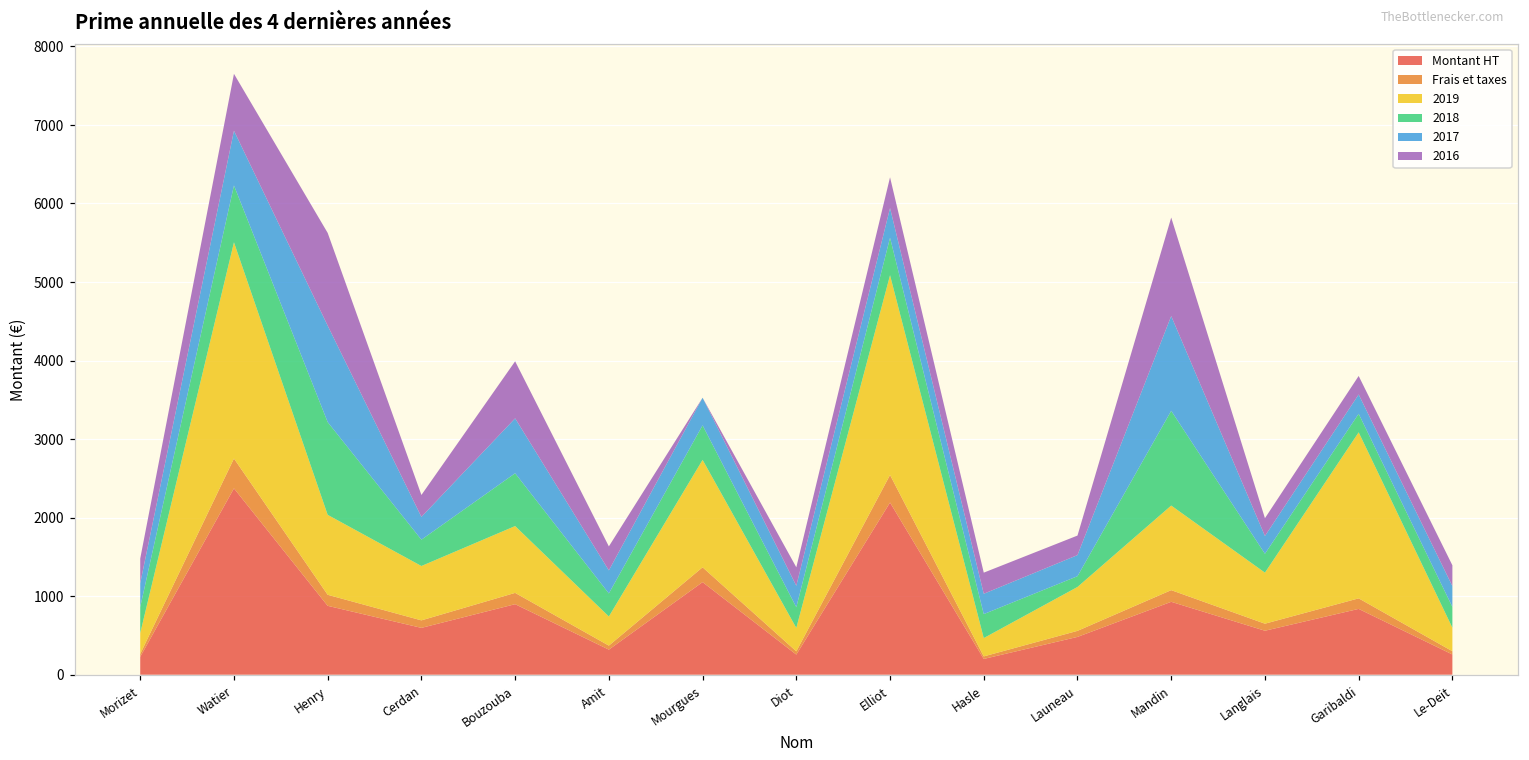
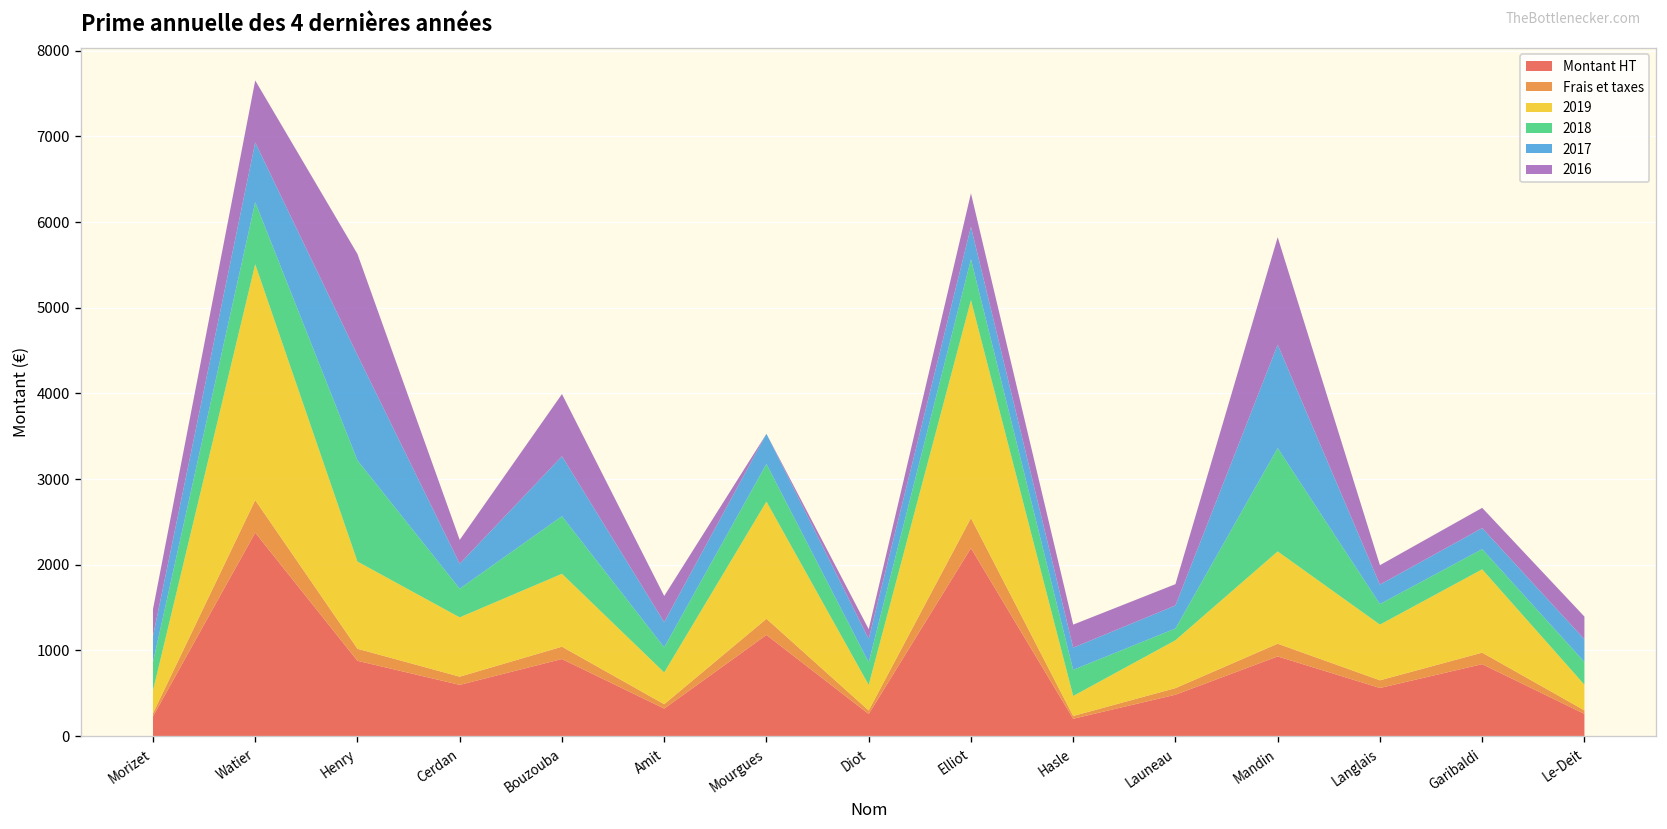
2016, Diot: 200 -> 100
2019, Garibaldi: 2100 -> 1000
